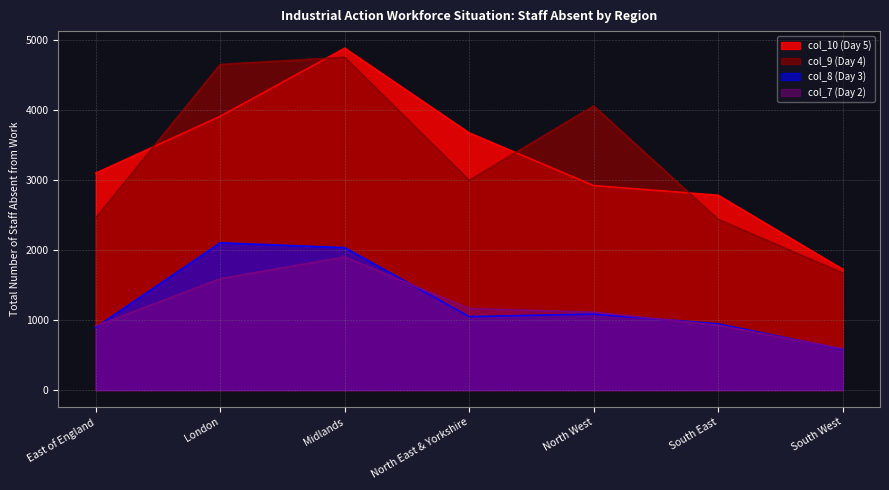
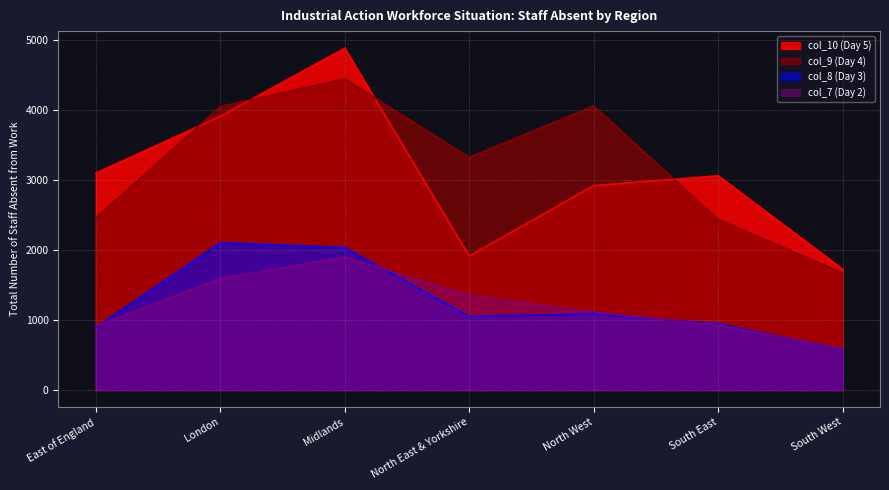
col_9 (Day 4), London: 4700 -> 4100
col_9 (Day 4), Midlands: 4800 -> 4500
col_10 (Day 5), North East & Yorkshire: 3700 -> 1900
col_9 (Day 4), North East & Yorkshire: 3000 -> 3300
col_7 (Day 2), North East & Yorkshire: 1200 -> 1400
col_10 (Day 5), South East: 2800 -> 3100
